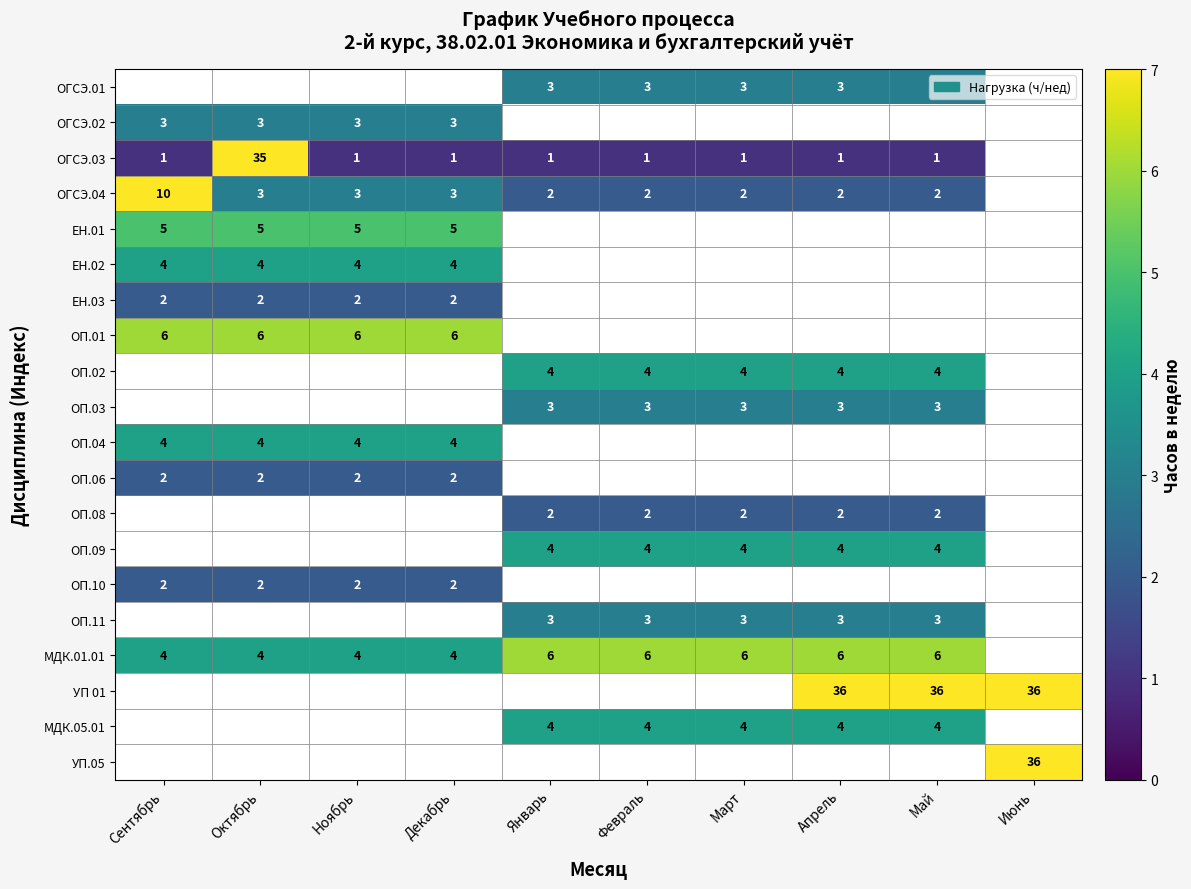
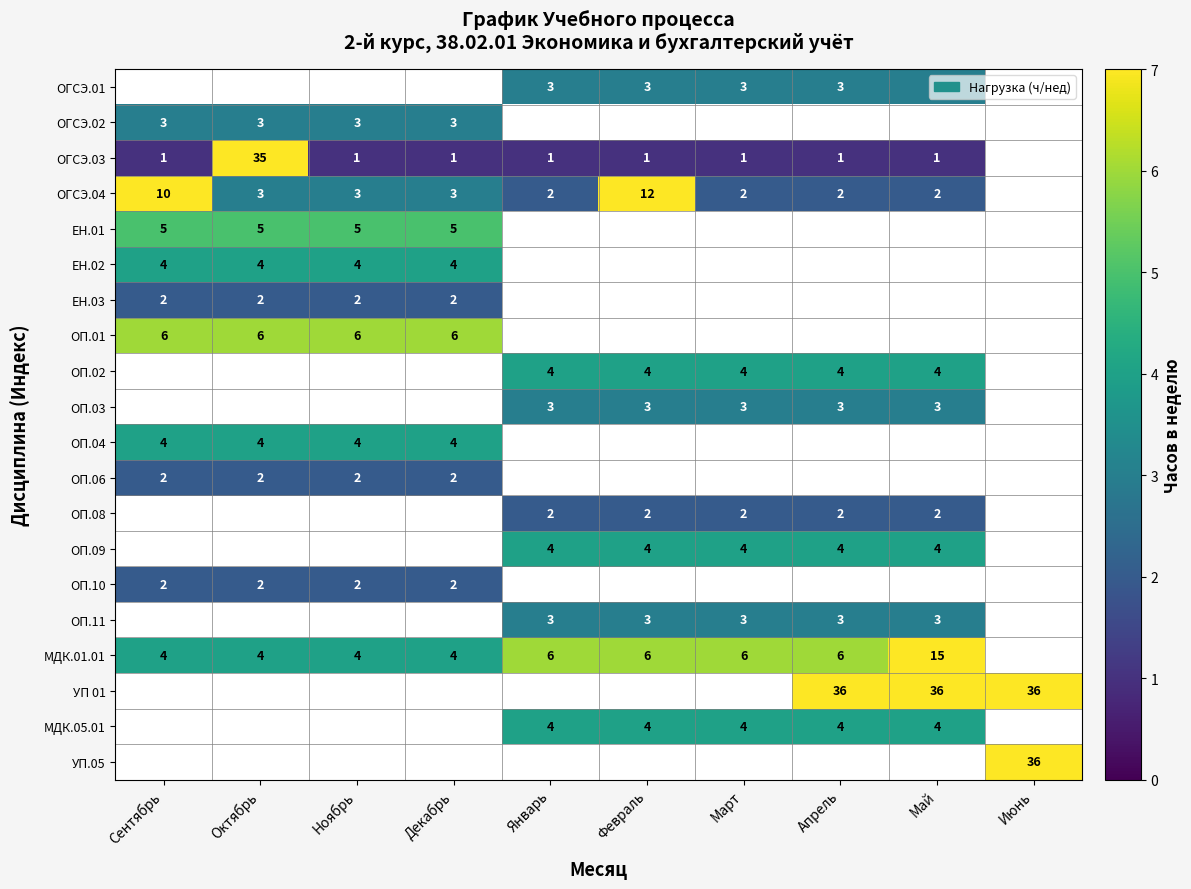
ОГСЭ.04, Февраль: 2 -> 12
МДК.01.01, Май: 6 -> 15
